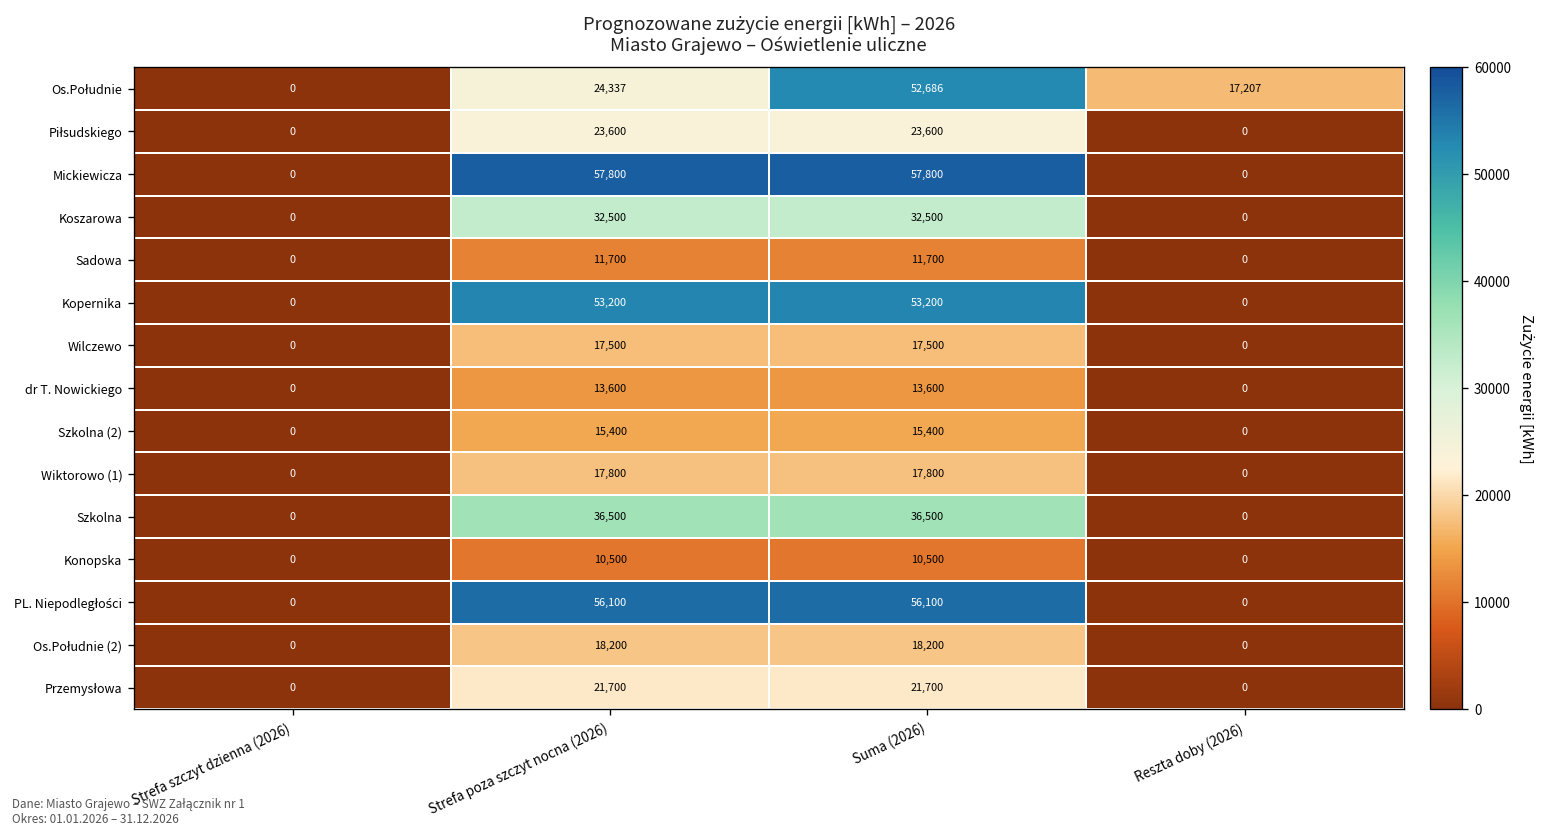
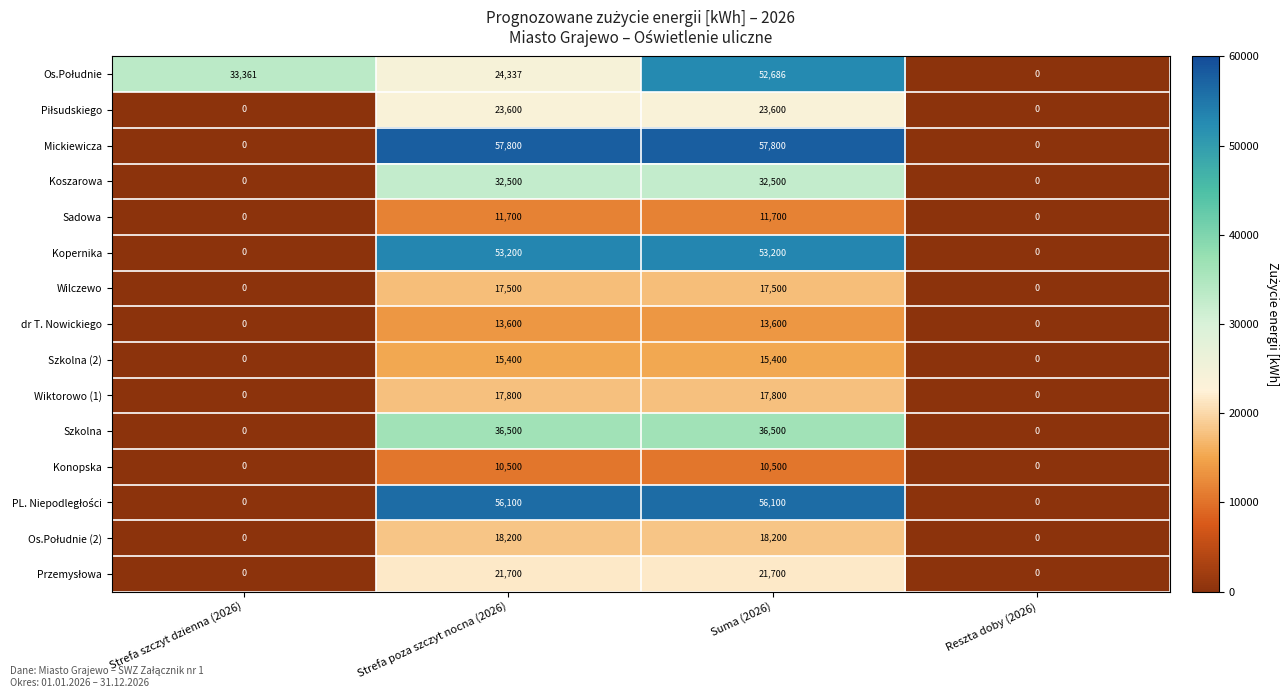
Os.Południe, Strefa szczyt dzienna (2026): 0 -> 33,361
Os.Południe, Reszta doby (2026): 17,207 -> 0
